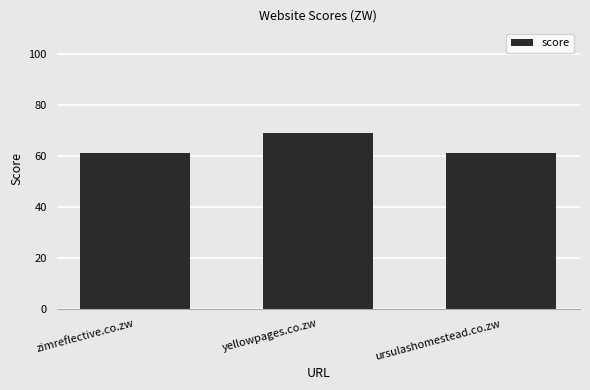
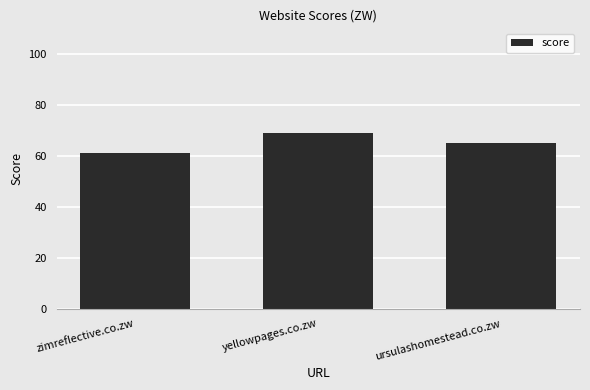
ursulashomestead.co.zw: 61 -> 65
